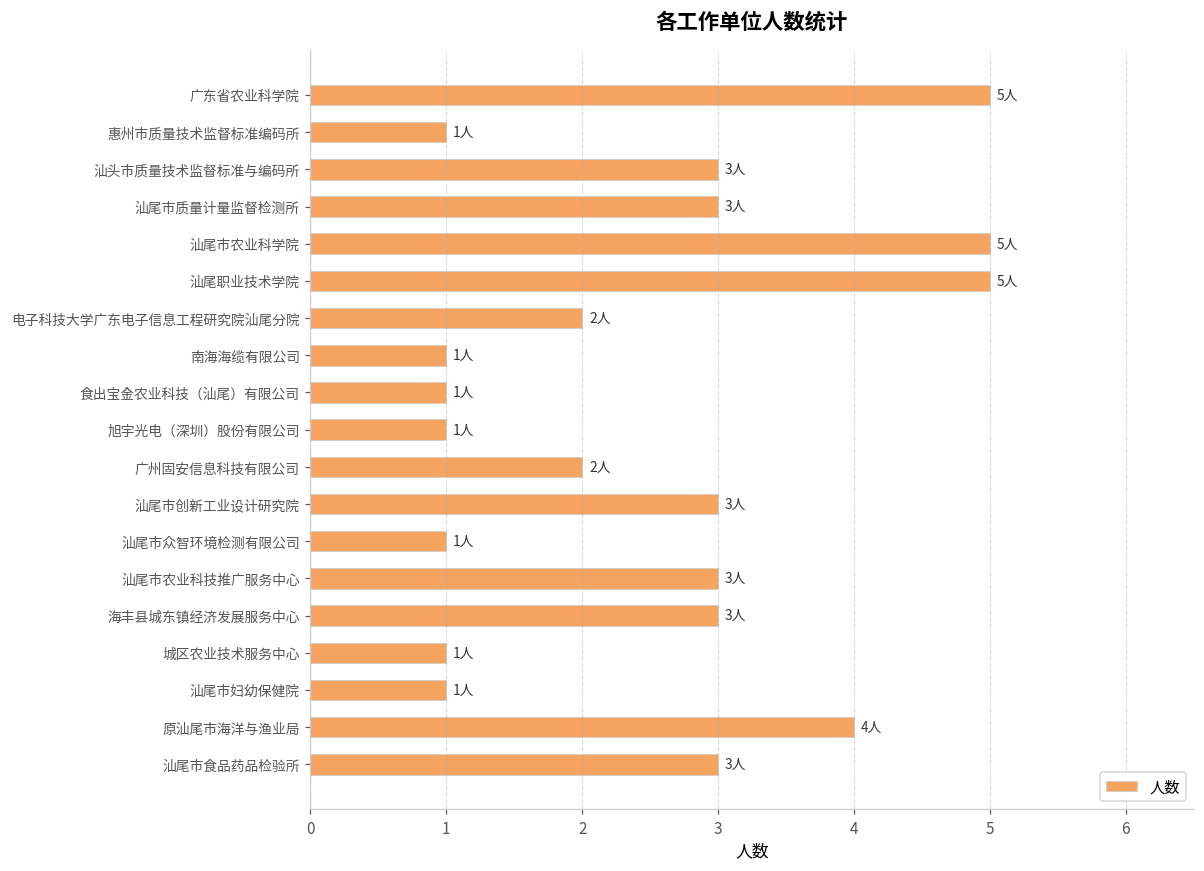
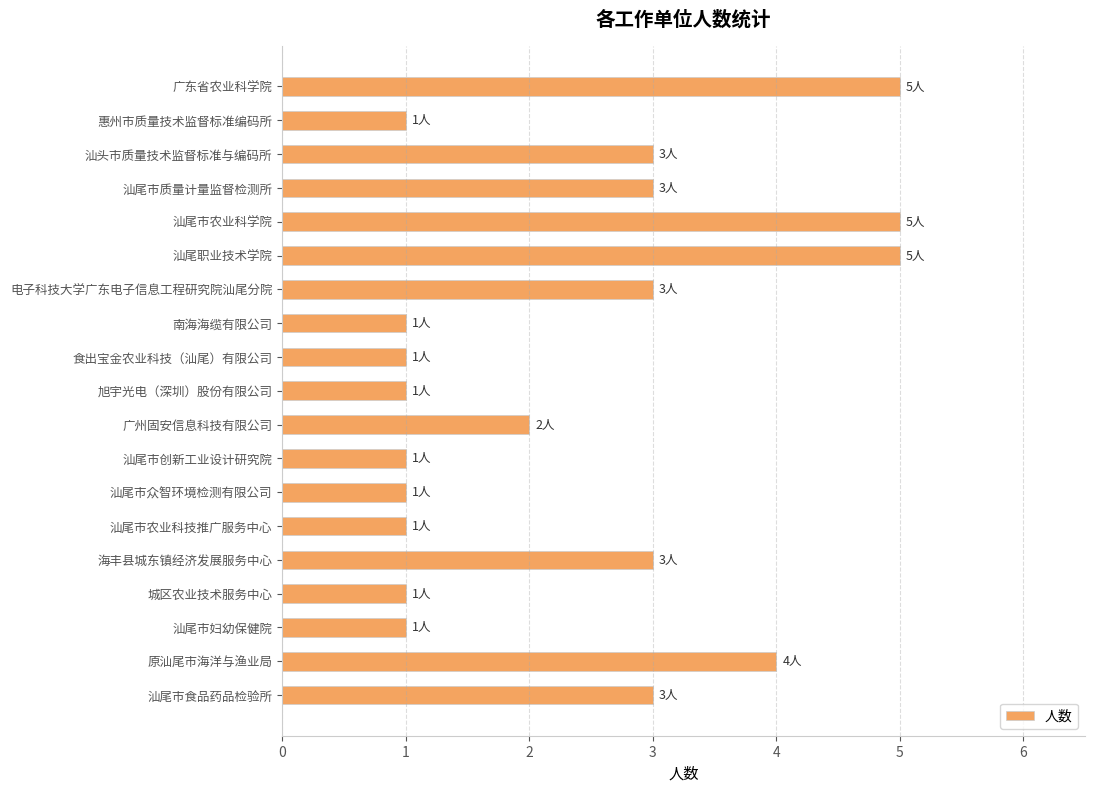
电子科技大学广东电子信息工程研究院汕尾分院: 2人 -> 3人
汕尾市创新工业设计研究院: 3人 -> 1人
汕尾市农业科技推广服务中心: 3人 -> 1人
